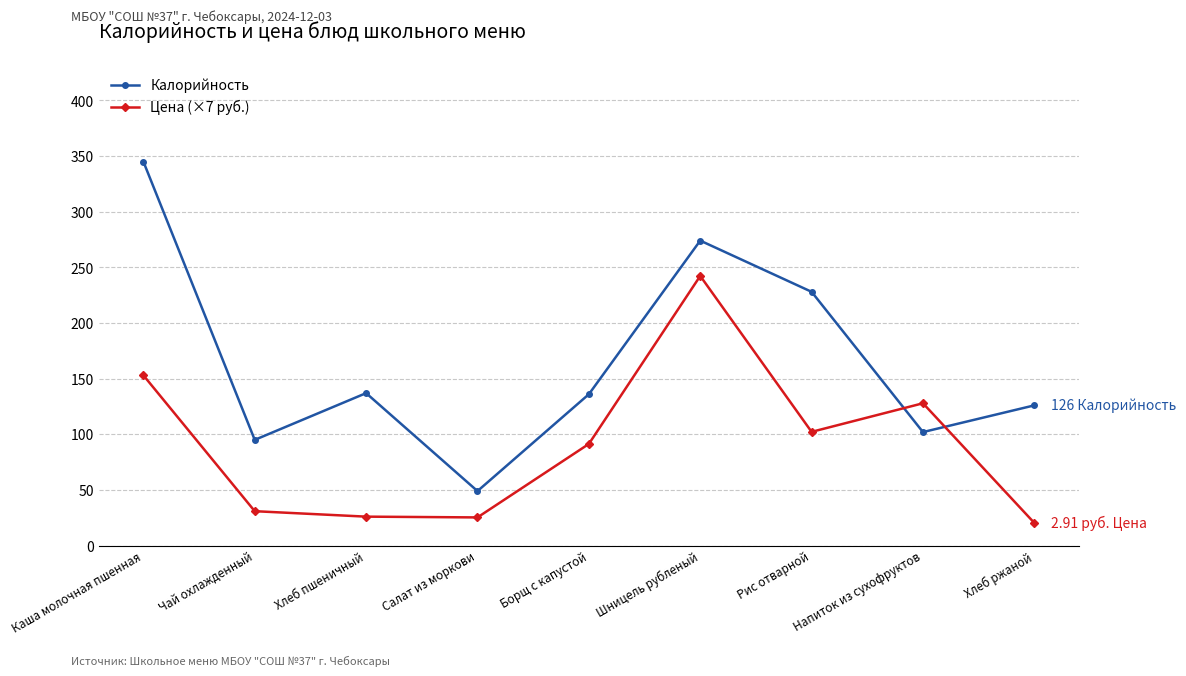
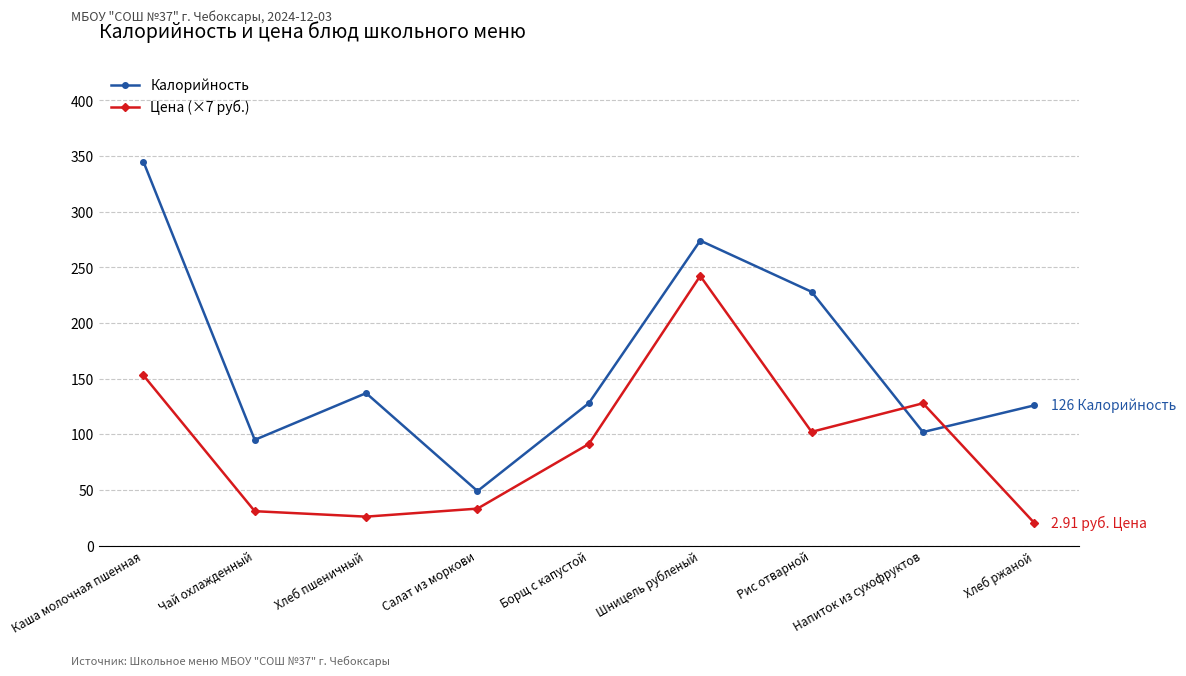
Цена (×7 руб.), Салат из моркови: 25 -> 33
Калорийность, Борщ с капустой: 136 -> 128
